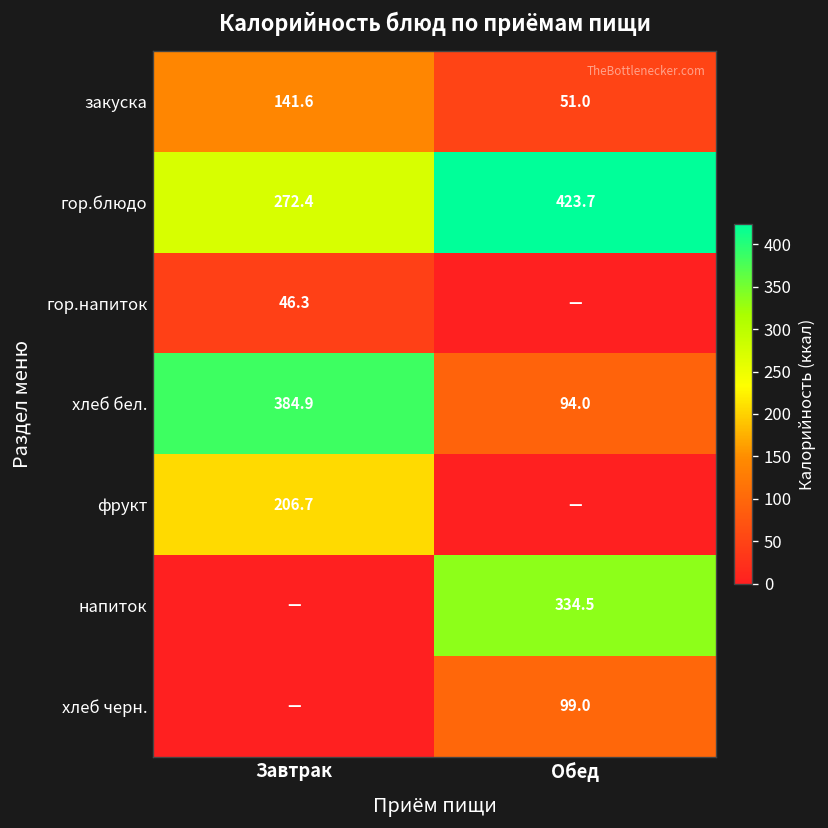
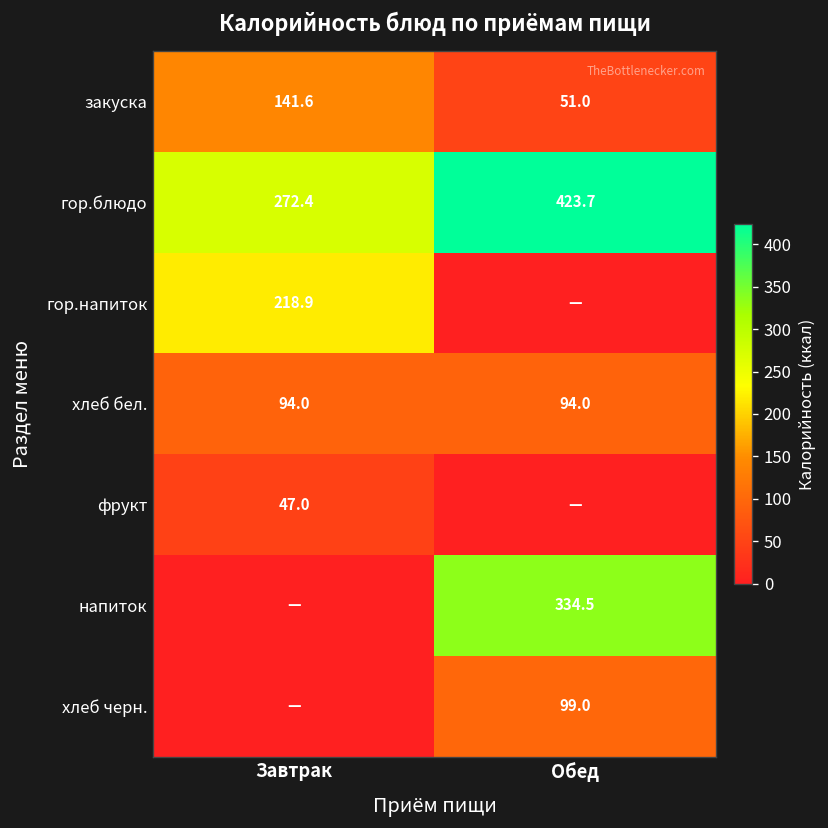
гор.напиток, Завтрак: 46.3 -> 218.9
хлеб бел., Завтрак: 384.9 -> 94.0
фрукт, Завтрак: 206.7 -> 47.0
